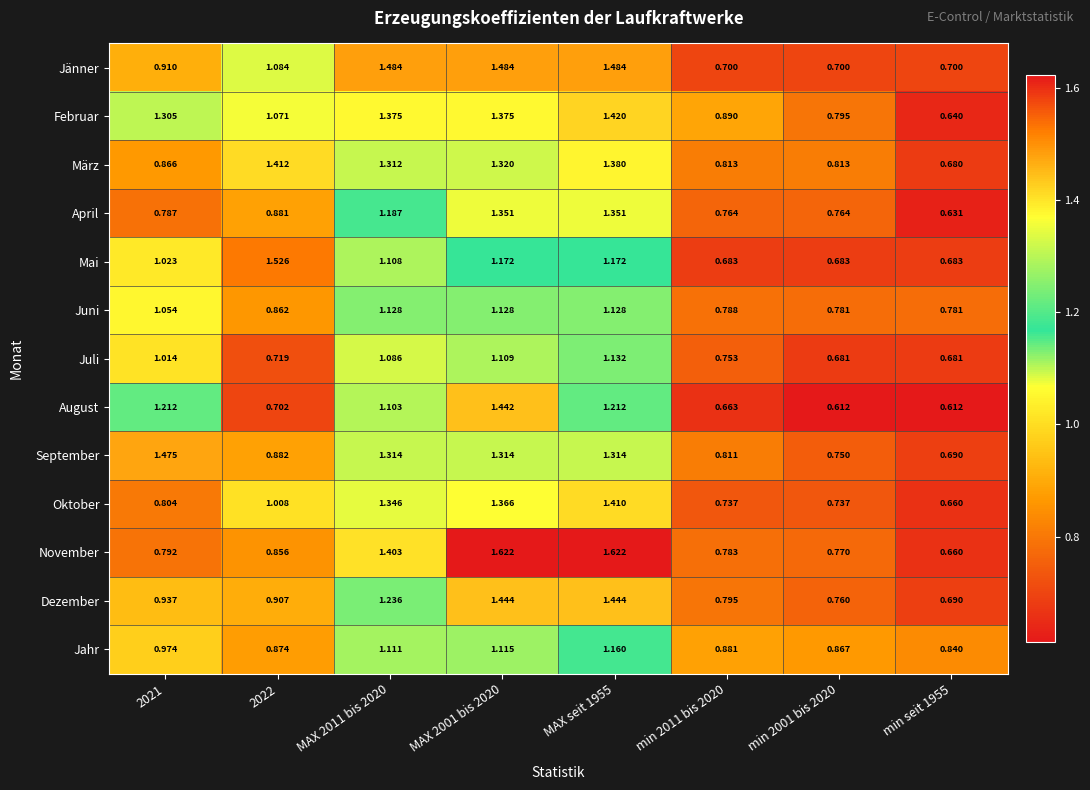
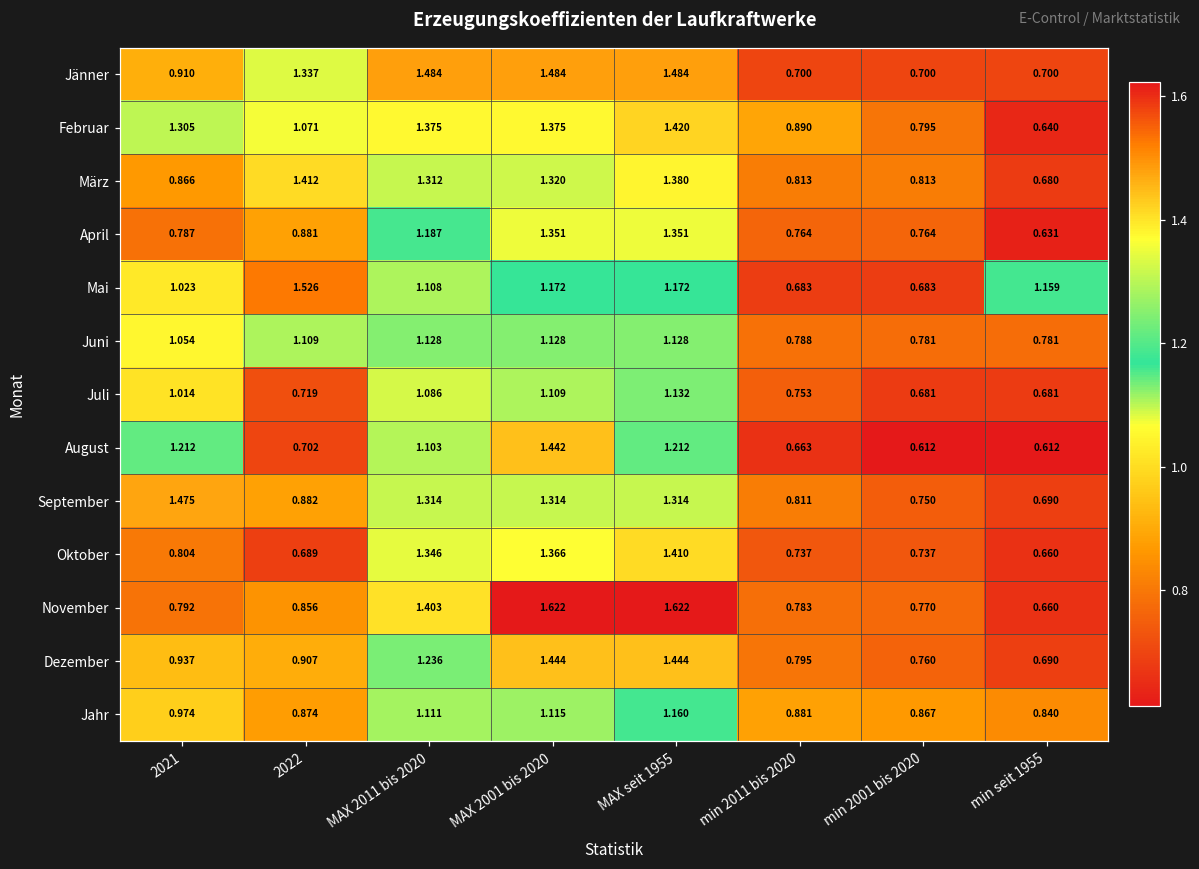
Jänner, 2022: 1.084 -> 1.337
Mai, min seit 1955: 0.683 -> 1.159
Juni, 2022: 0.862 -> 1.109
Oktober, 2022: 1.008 -> 0.689
